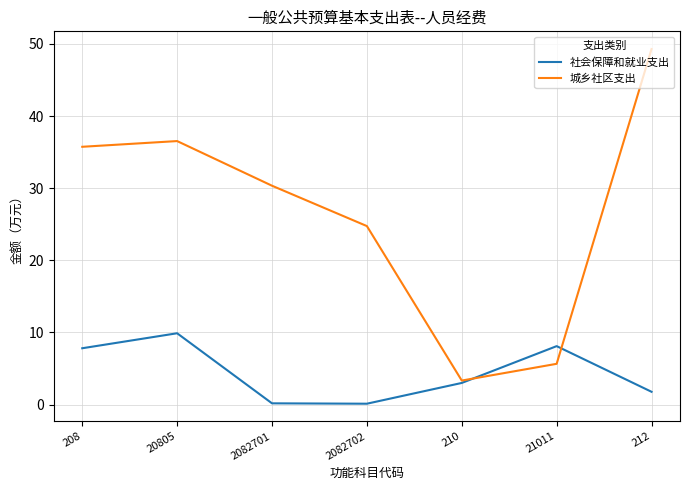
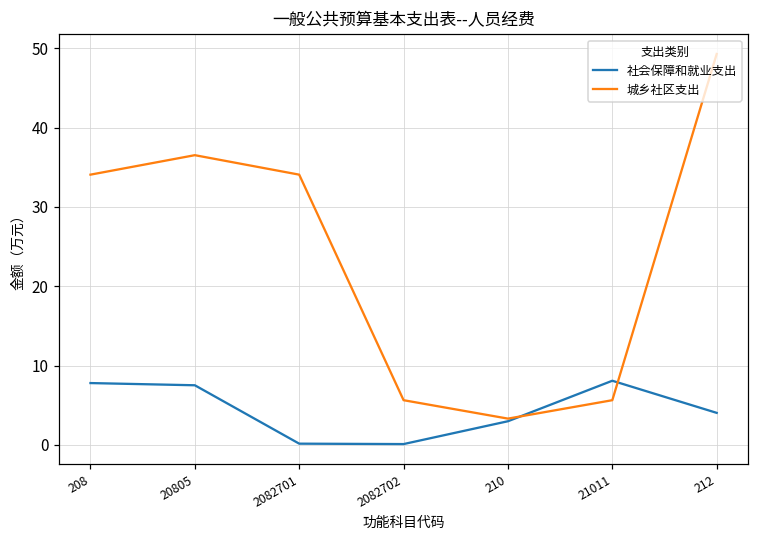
城乡社区支出, 208: 36 -> 34
社会保障和就业支出, 20805: 10 -> 8
城乡社区支出, 2082701: 30 -> 34
城乡社区支出, 2082702: 25 -> 6
社会保障和就业支出, 212: 2 -> 4
